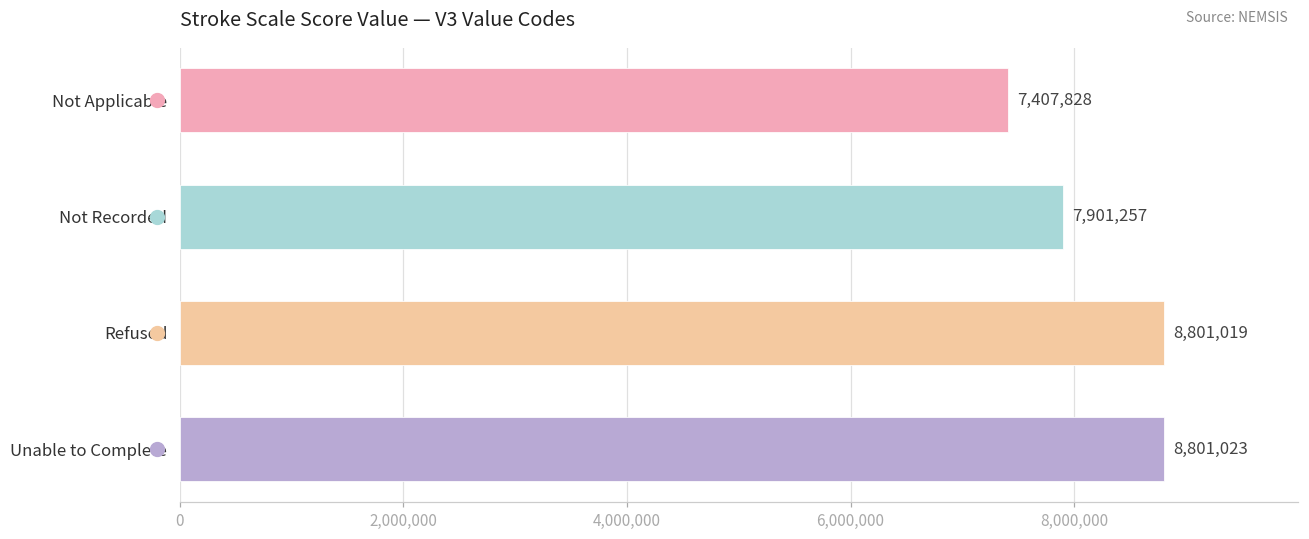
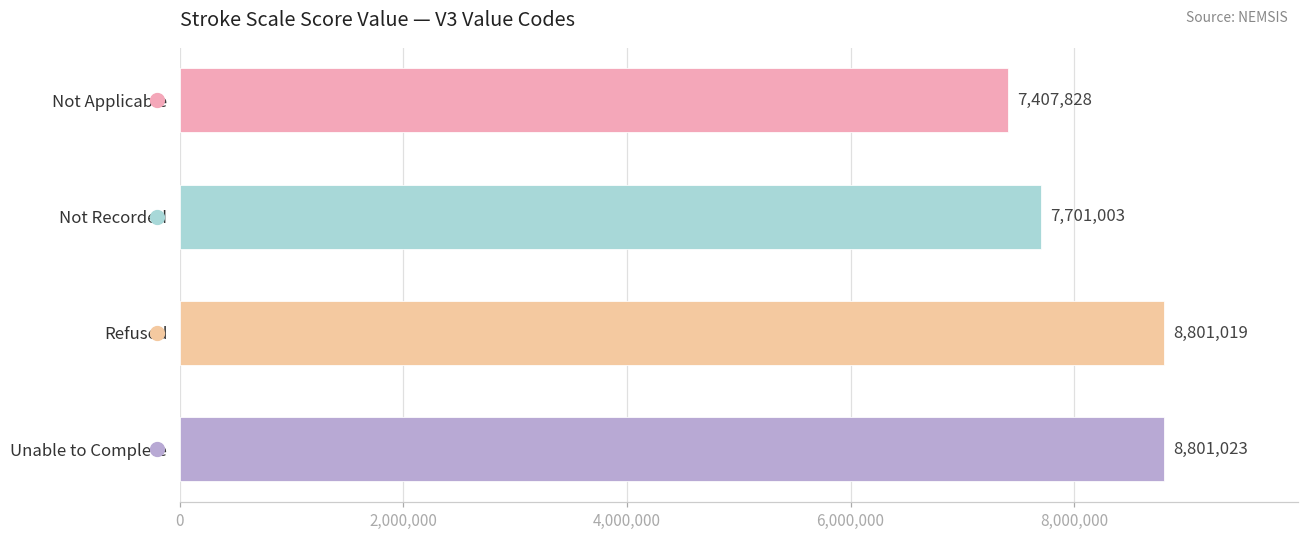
Not Recorded: 7,901,257 -> 7,701,003
